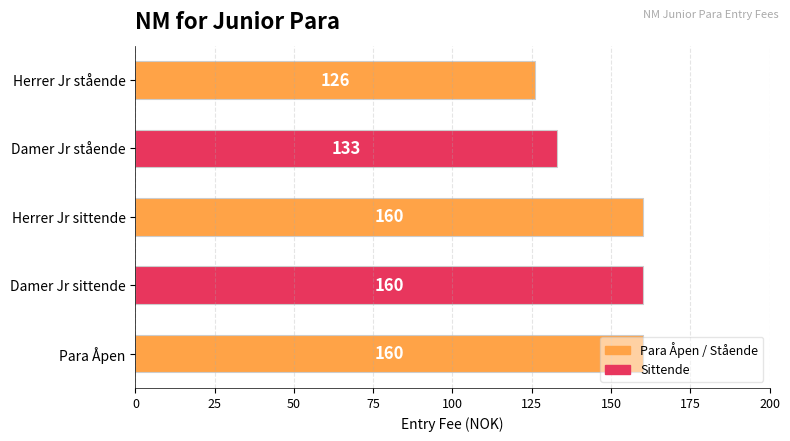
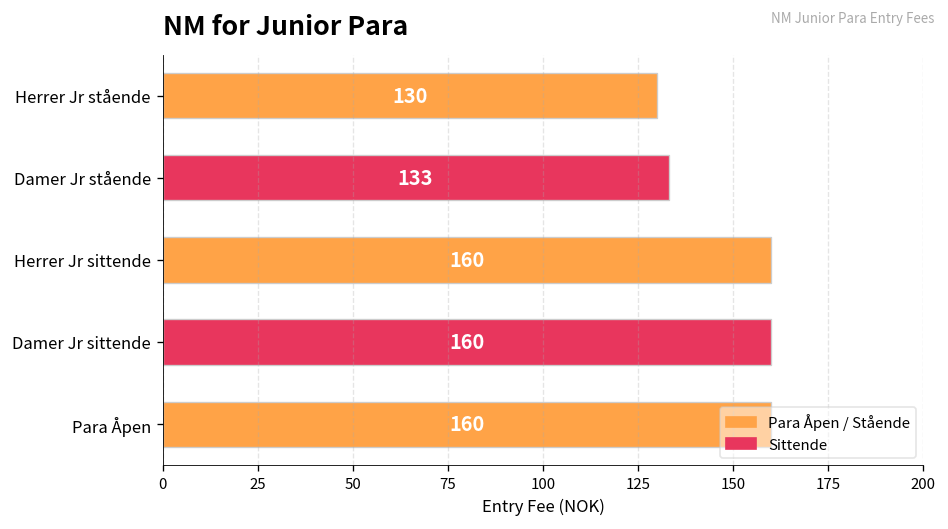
Herrer Jr stående: 126 -> 130
